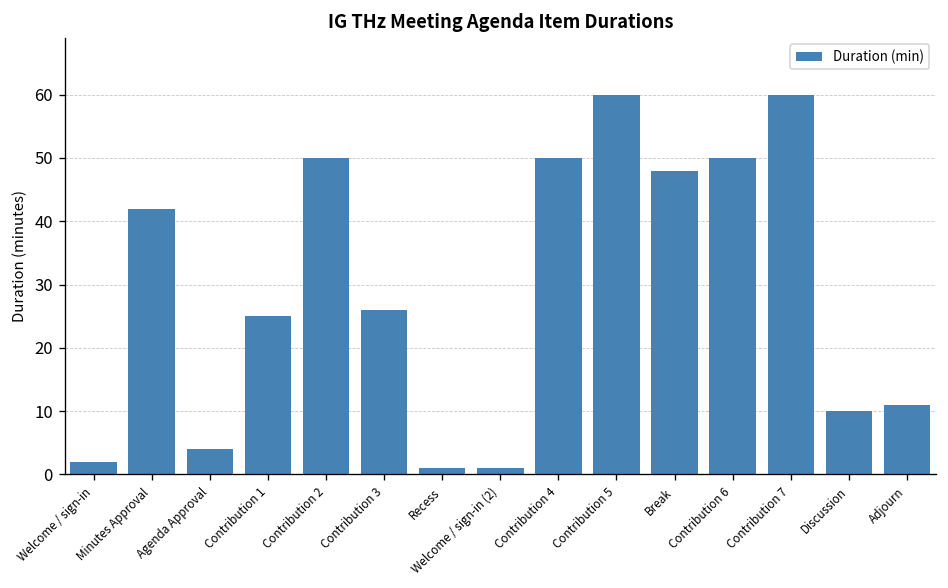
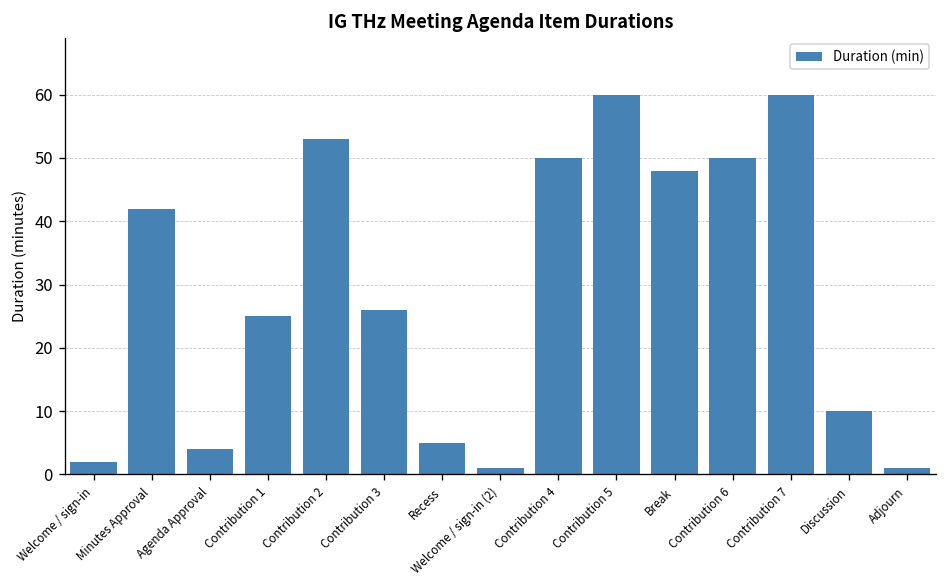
Contribution 2: 50 -> 53
Recess: 1 -> 5
Adjourn: 11 -> 1
